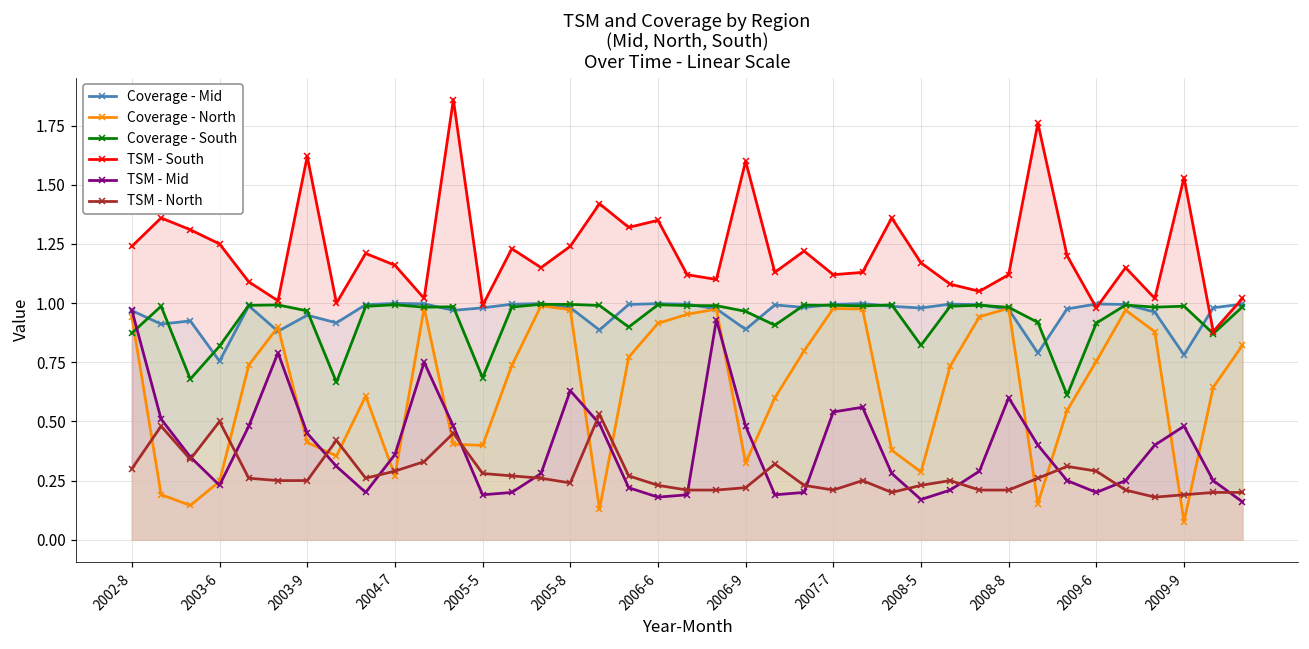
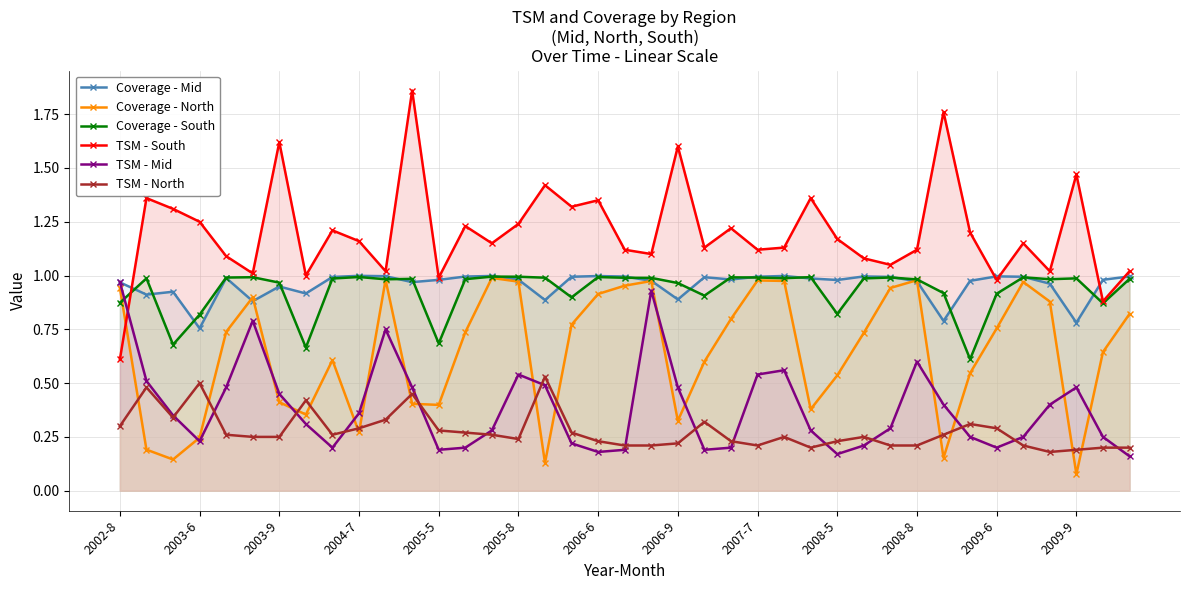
TSM - South, 2002-8: 1.24 -> 0.61
TSM - Mid, 2005-8: 0.63 -> 0.54
Coverage - North, 2008-5: 0.29 -> 0.54
TSM - South, 2009-9: 1.53 -> 1.47
